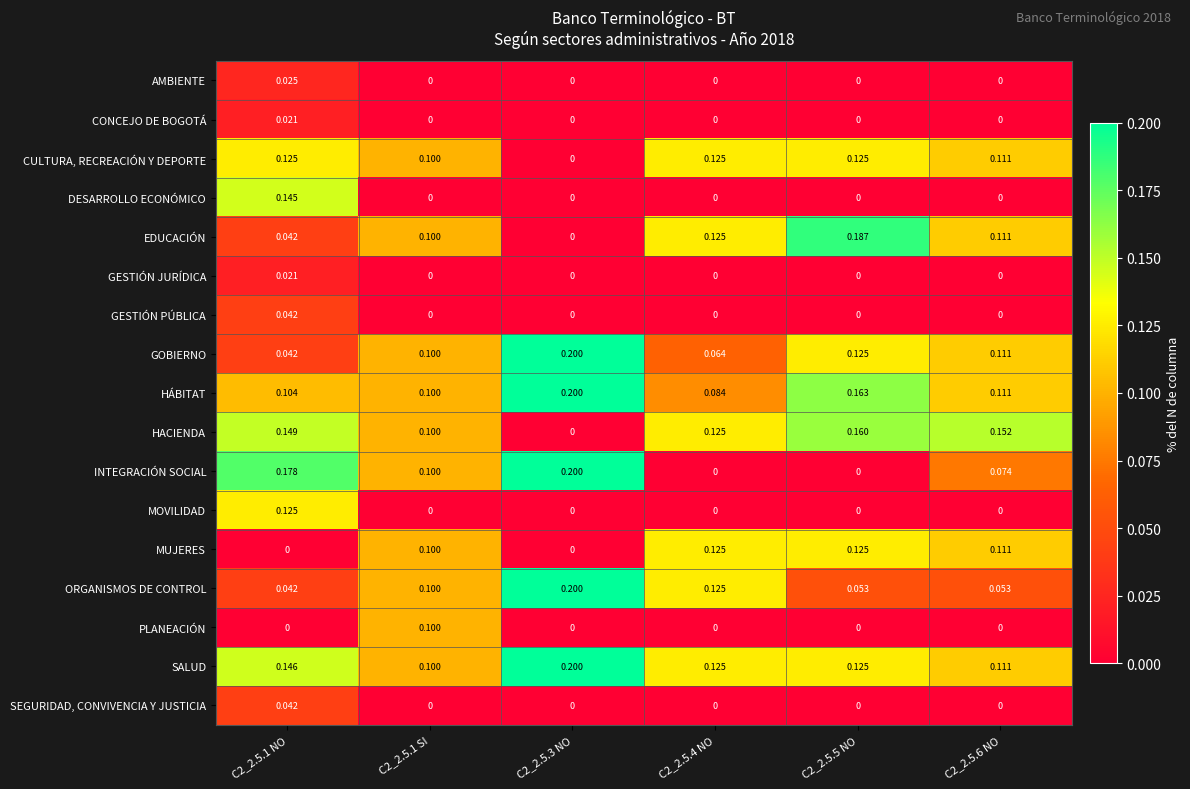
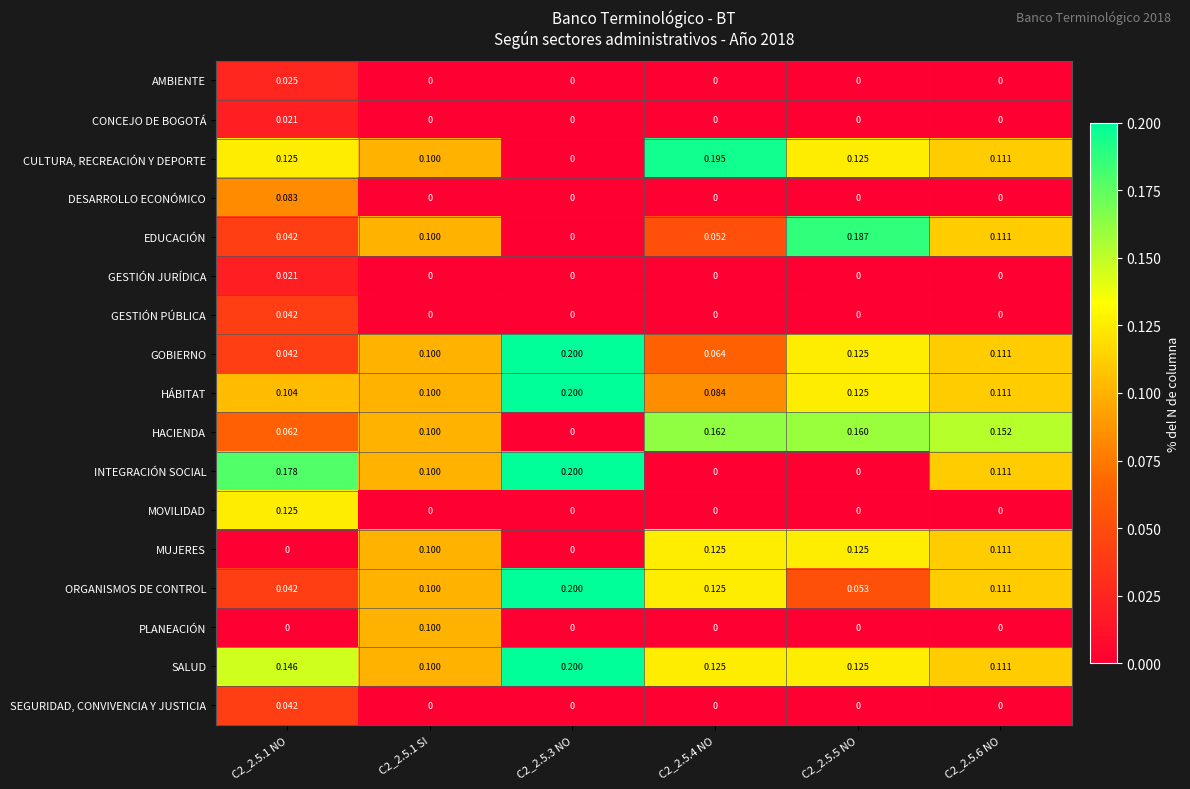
CULTURA, RECREACIÓN Y DEPORTE, C2_2.5.4 NO: 0.125 -> 0.195
DESARROLLO ECONÓMICO, C2_2.5.1 NO: 0.145 -> 0.083
EDUCACIÓN, C2_2.5.4 NO: 0.125 -> 0.052
HÁBITAT, C2_2.5.5 NO: 0.163 -> 0.125
HACIENDA, C2_2.5.1 NO: 0.149 -> 0.062
HACIENDA, C2_2.5.4 NO: 0.125 -> 0.162
INTEGRACIÓN SOCIAL, C2_2.5.6 NO: 0.074 -> 0.111
ORGANISMOS DE CONTROL, C2_2.5.6 NO: 0.053 -> 0.111
